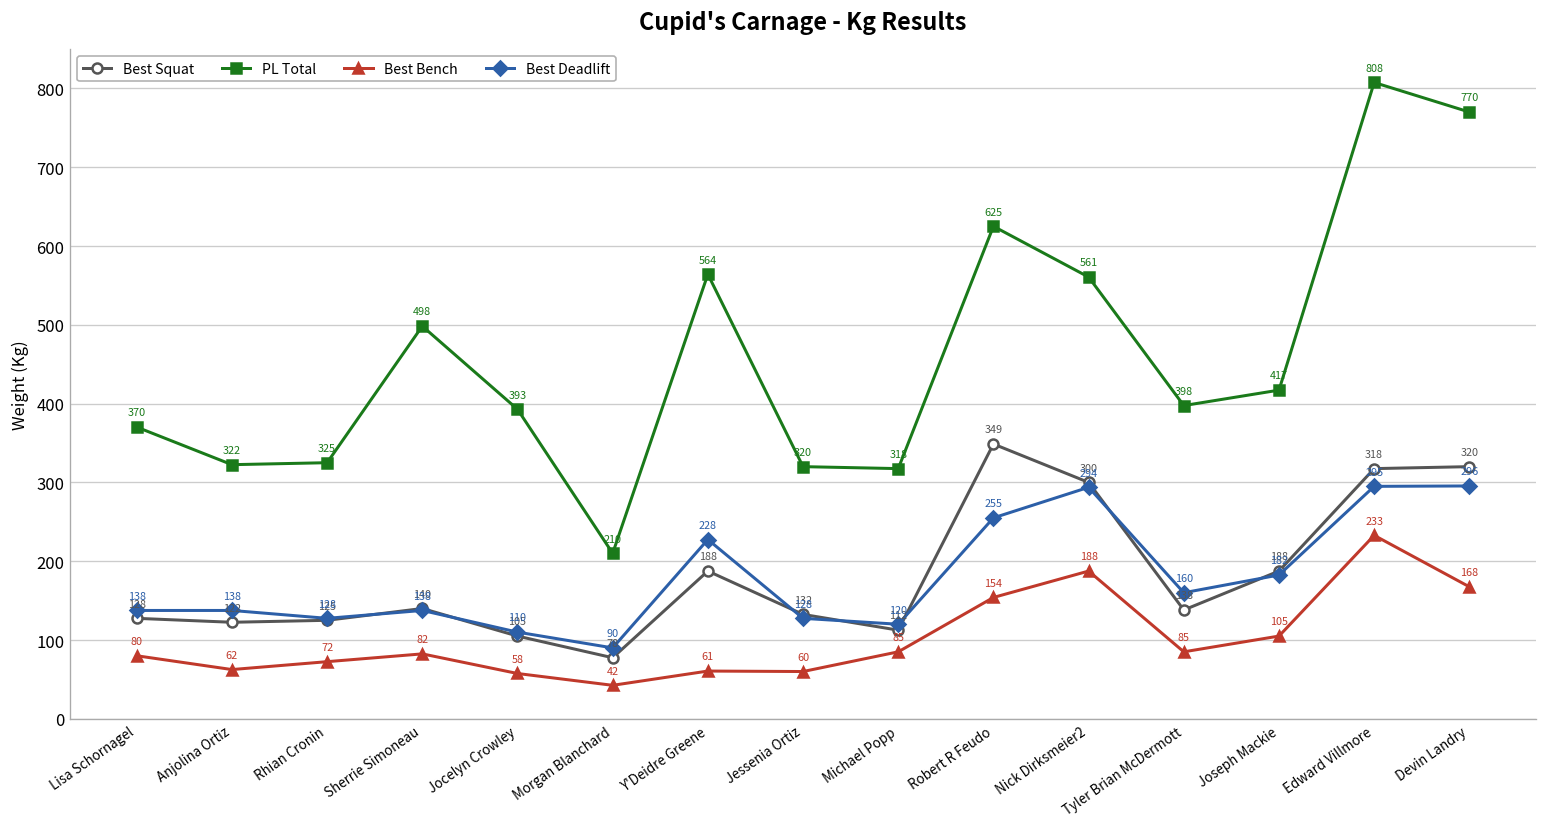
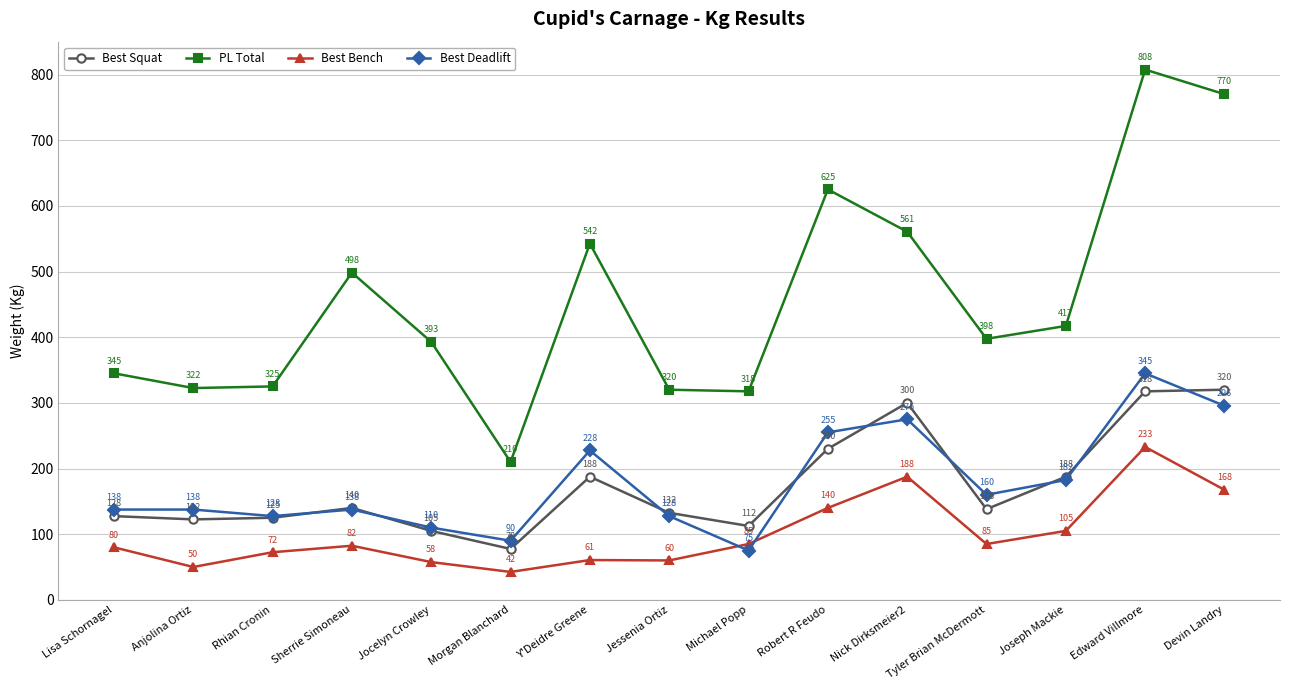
PL Total, Lisa Schornagel: 370 -> 345
Best Bench, Anjolina Ortiz: 62 -> 50
PL Total, Y'Deidre Greene: 564 -> 542
Best Deadlift, Michael Popp: 120 -> 75
Best Squat, Robert R Feudo: 349 -> 230
Best Bench, Robert R Feudo: 154 -> 140
Best Deadlift, Nick Dirksmeier2: 294 -> 275
Best Deadlift, Edward Villmore: 295 -> 345
